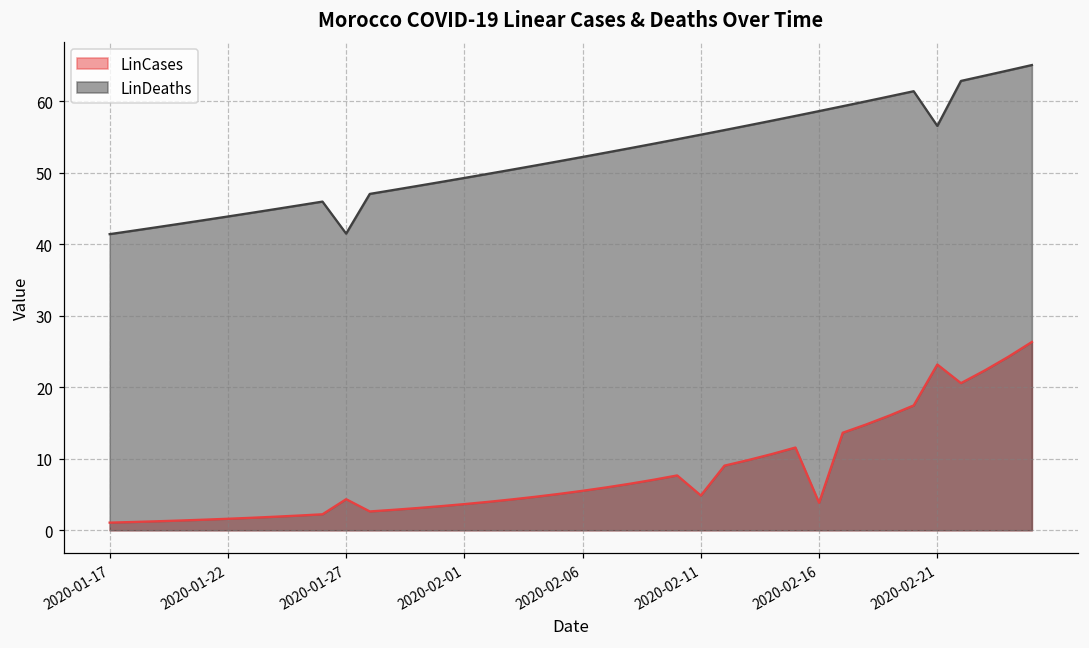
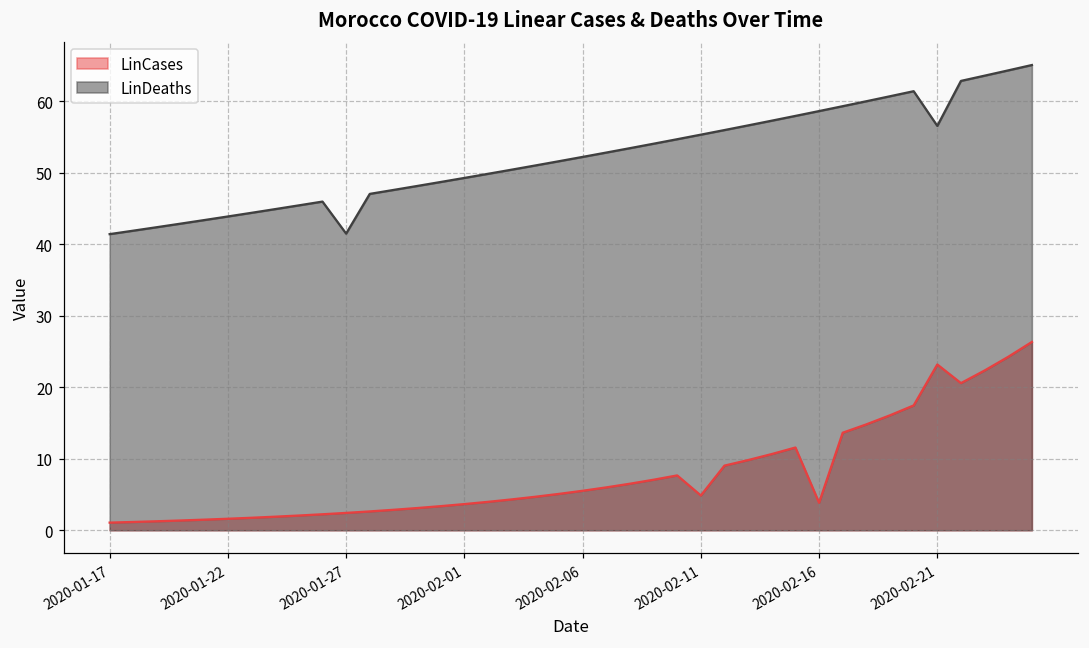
LinCases, 2020-01-27: 4 -> 2
